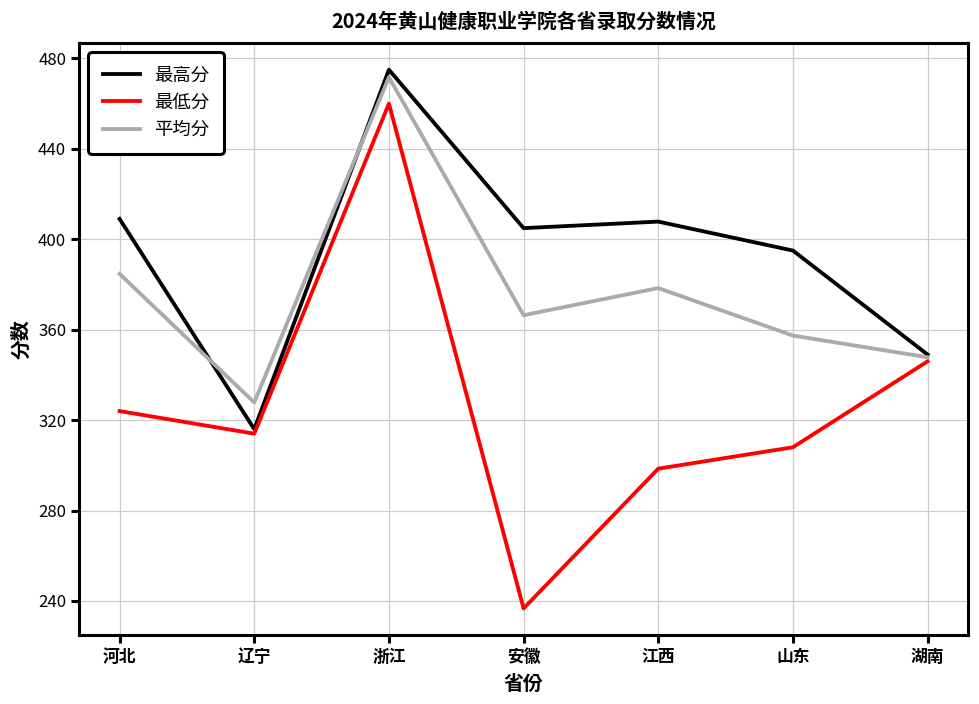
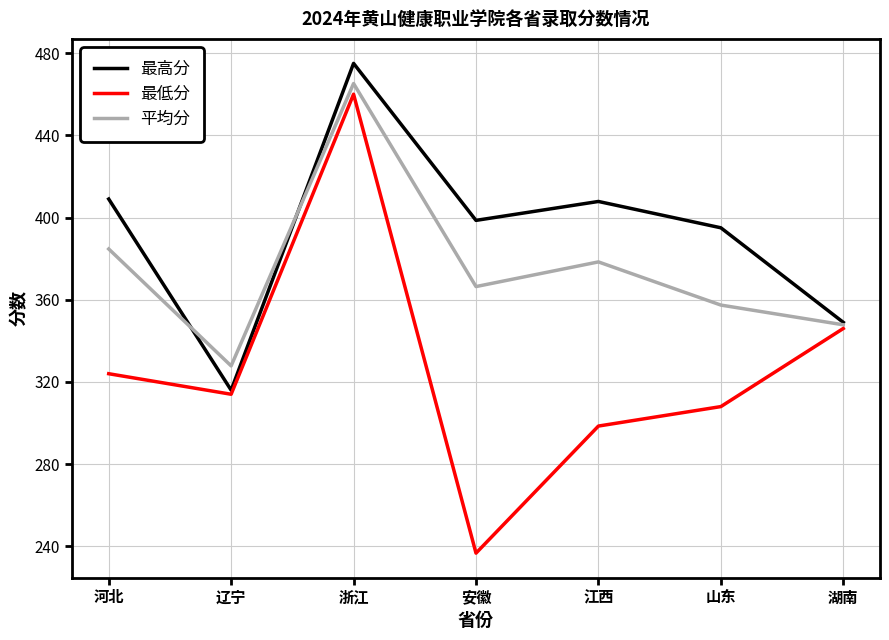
平均分, 浙江: 472 -> 465
最高分, 安徽: 405 -> 399
